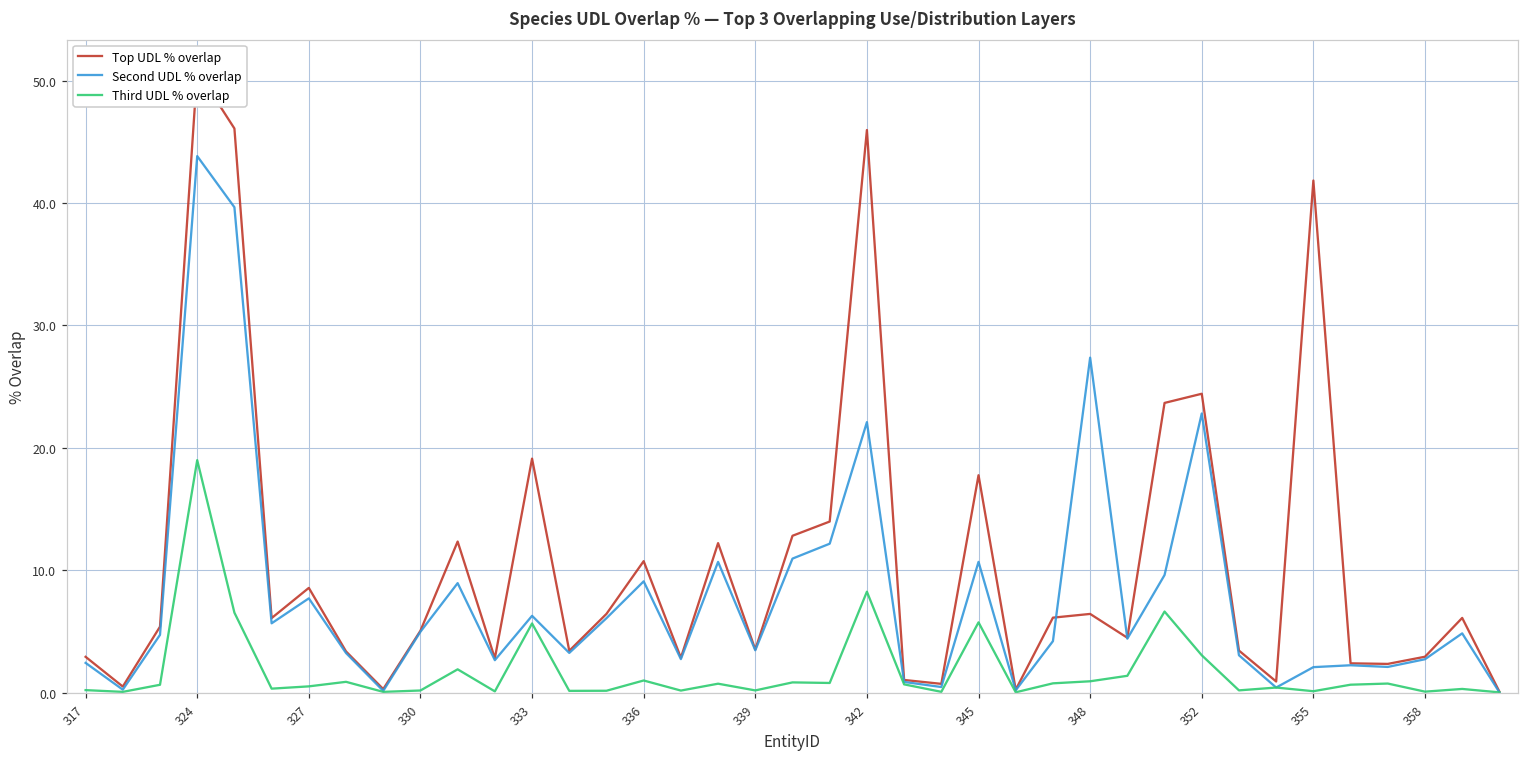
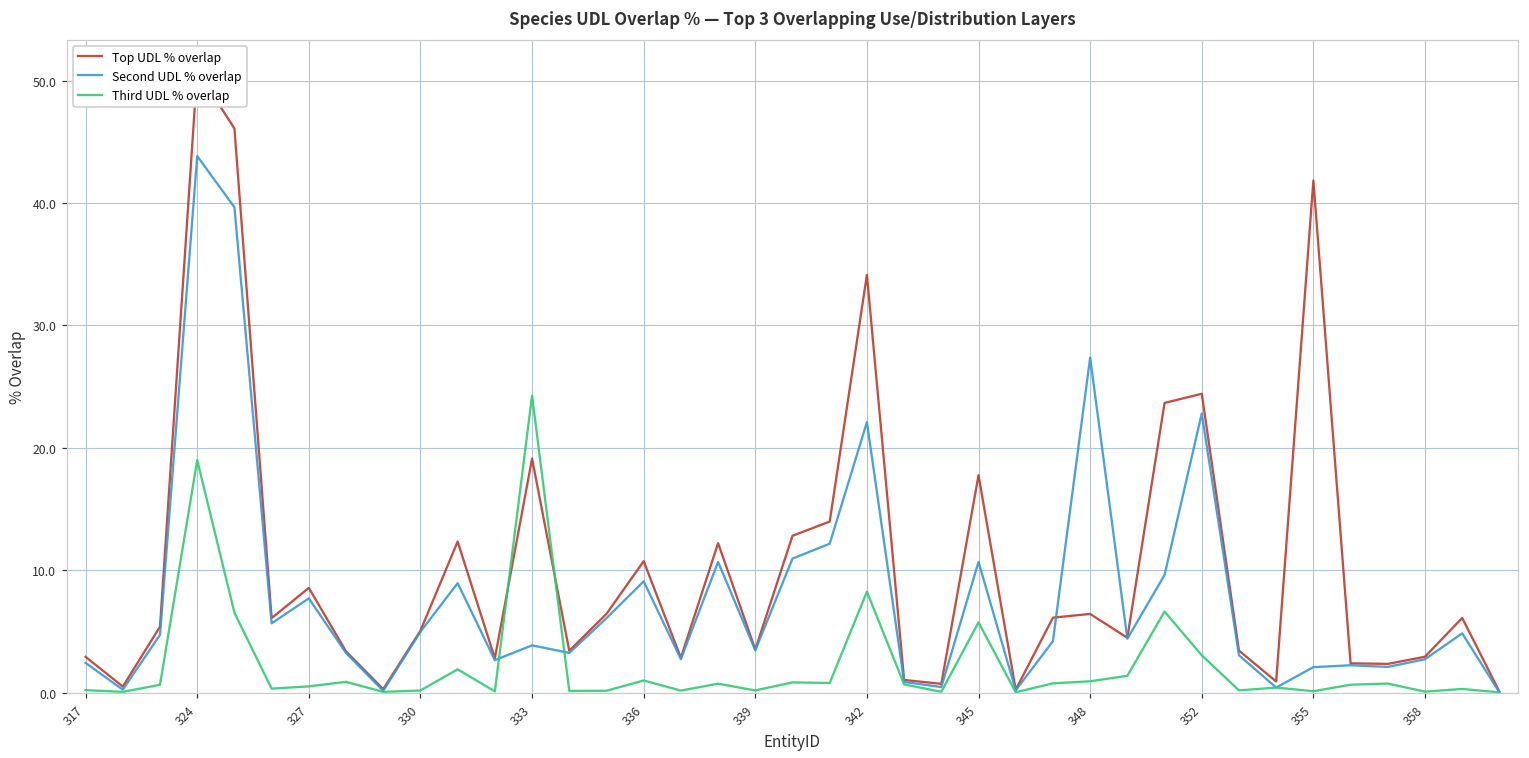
Second UDL % overlap, 333: 6.3 -> 3.9
Third UDL % overlap, 333: 5.6 -> 24.3
Top UDL % overlap, 342: 46.0 -> 34.1
